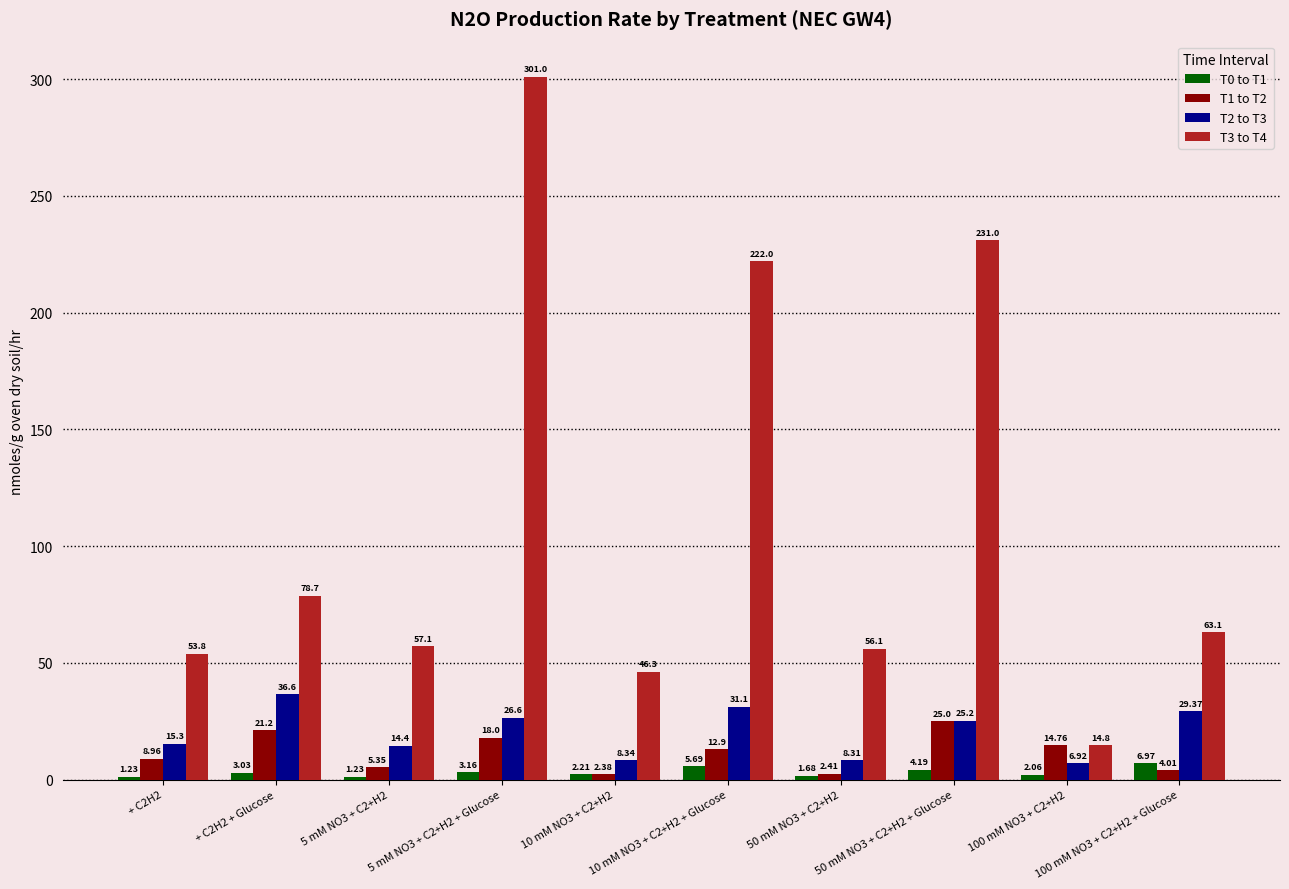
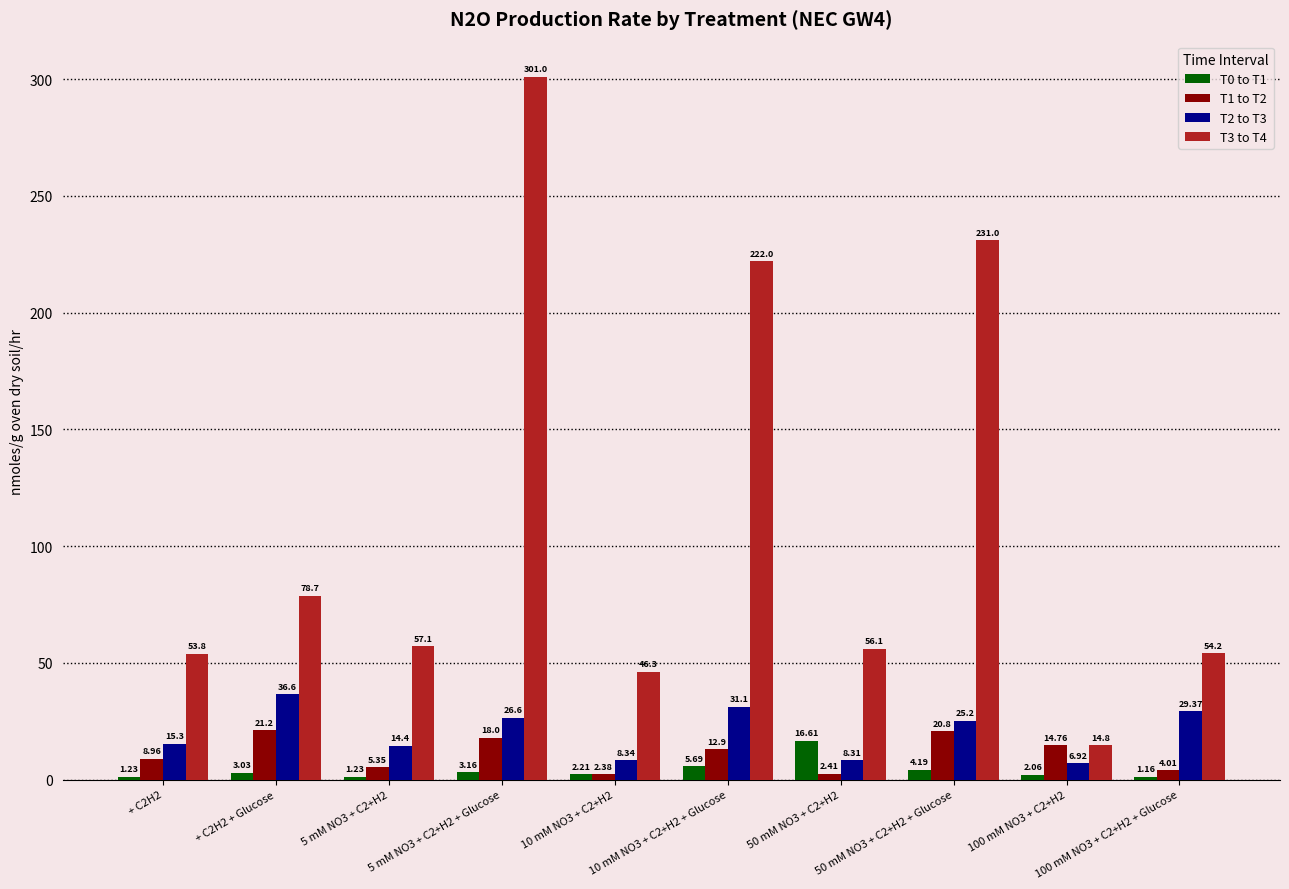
T0 to T1, 50 mM NO3 + C2+H2: 1.68 -> 16.61
T1 to T2, 50 mM NO3 + C2+H2 + Glucose: 25.0 -> 20.8
T0 to T1, 100 mM NO3 + C2+H2 + Glucose: 6.97 -> 1.16
T3 to T4, 100 mM NO3 + C2+H2 + Glucose: 63.1 -> 54.2
